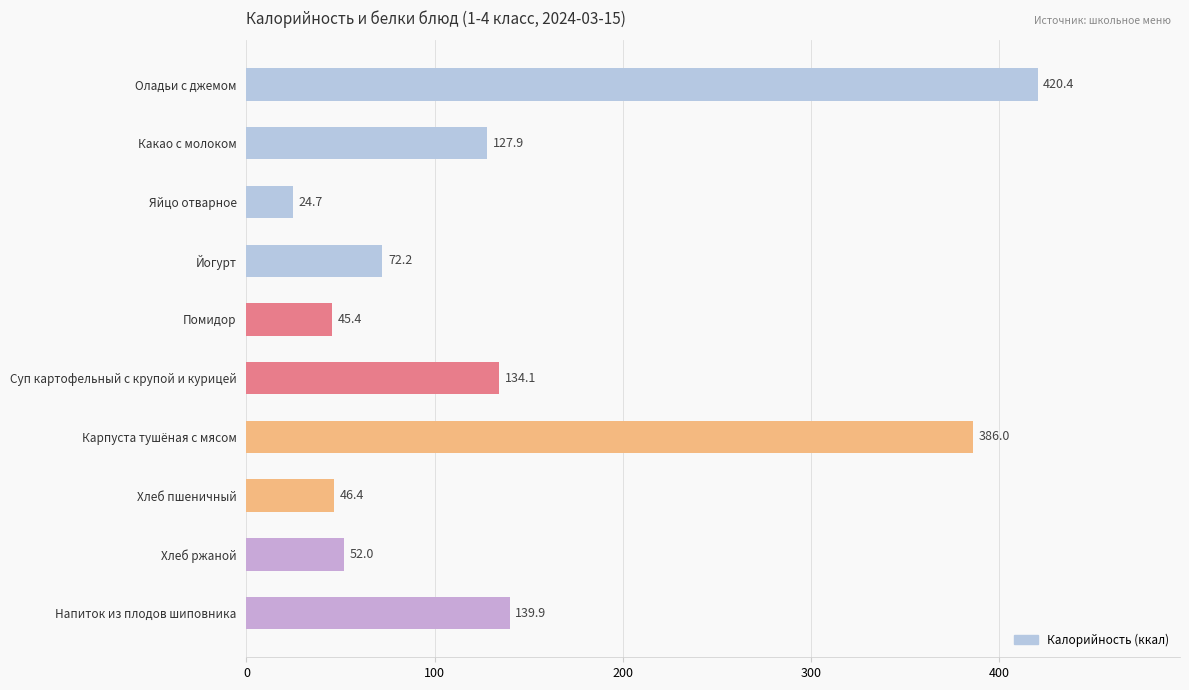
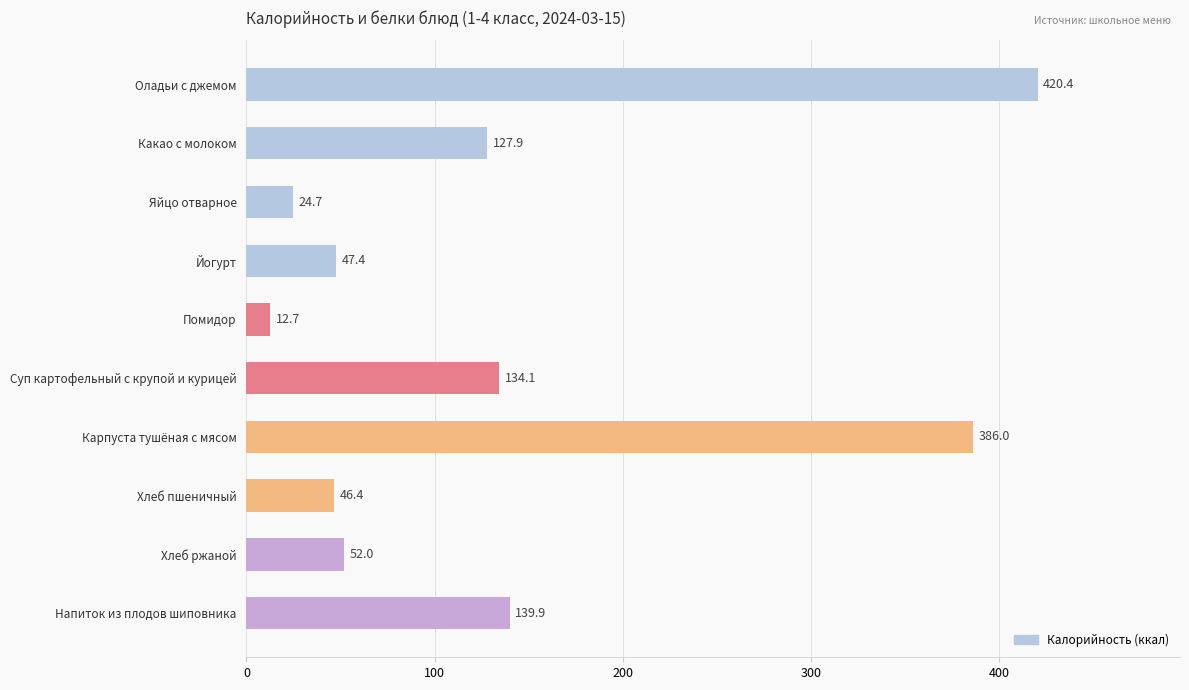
Йогурт: 72.2 -> 47.4
Помидор: 45.4 -> 12.7
